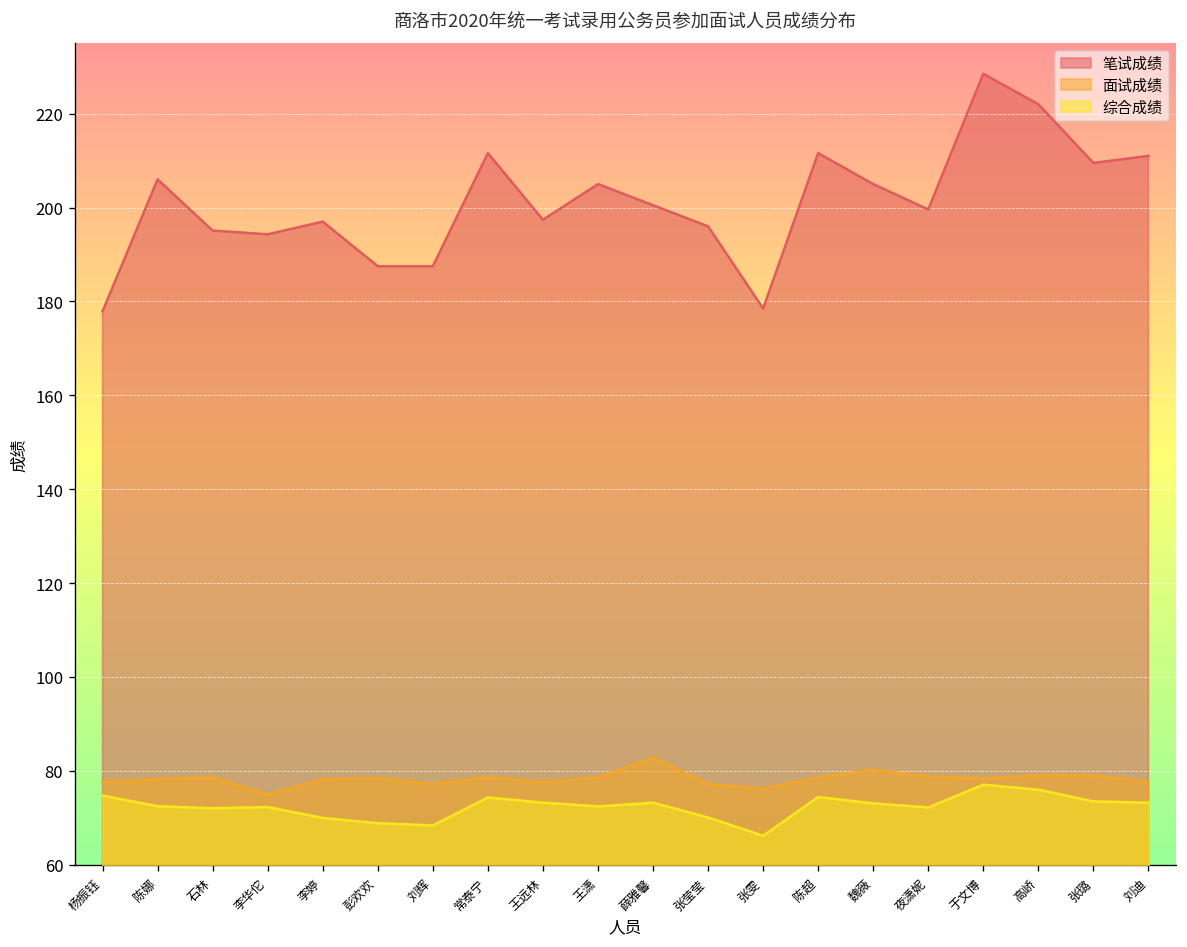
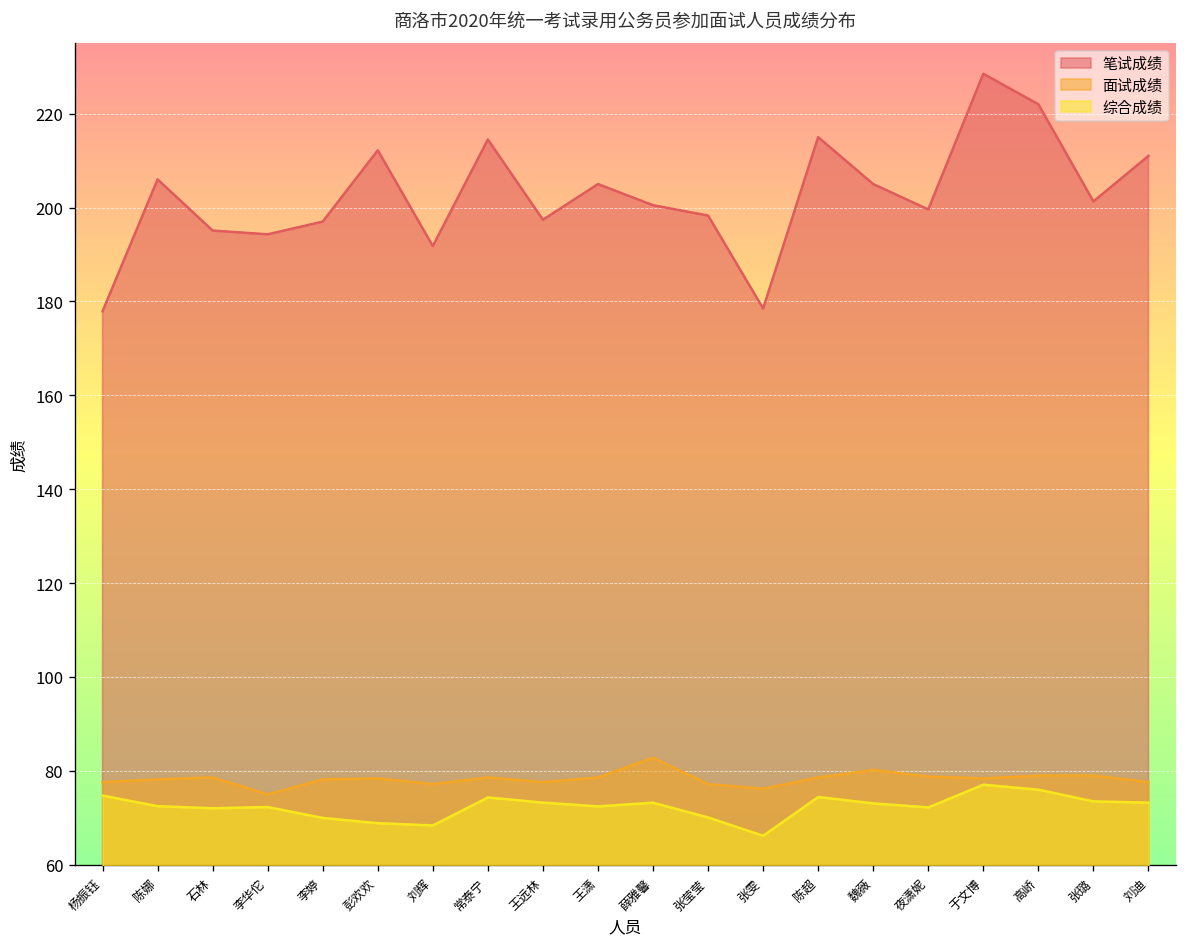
笔试成绩, 彭欢欢: 188 -> 212
笔试成绩, 刘辉: 188 -> 192
笔试成绩, 常泰宁: 212 -> 215
笔试成绩, 张莹莹: 196 -> 198
笔试成绩, 陈超: 212 -> 215
笔试成绩, 张璐: 210 -> 201
